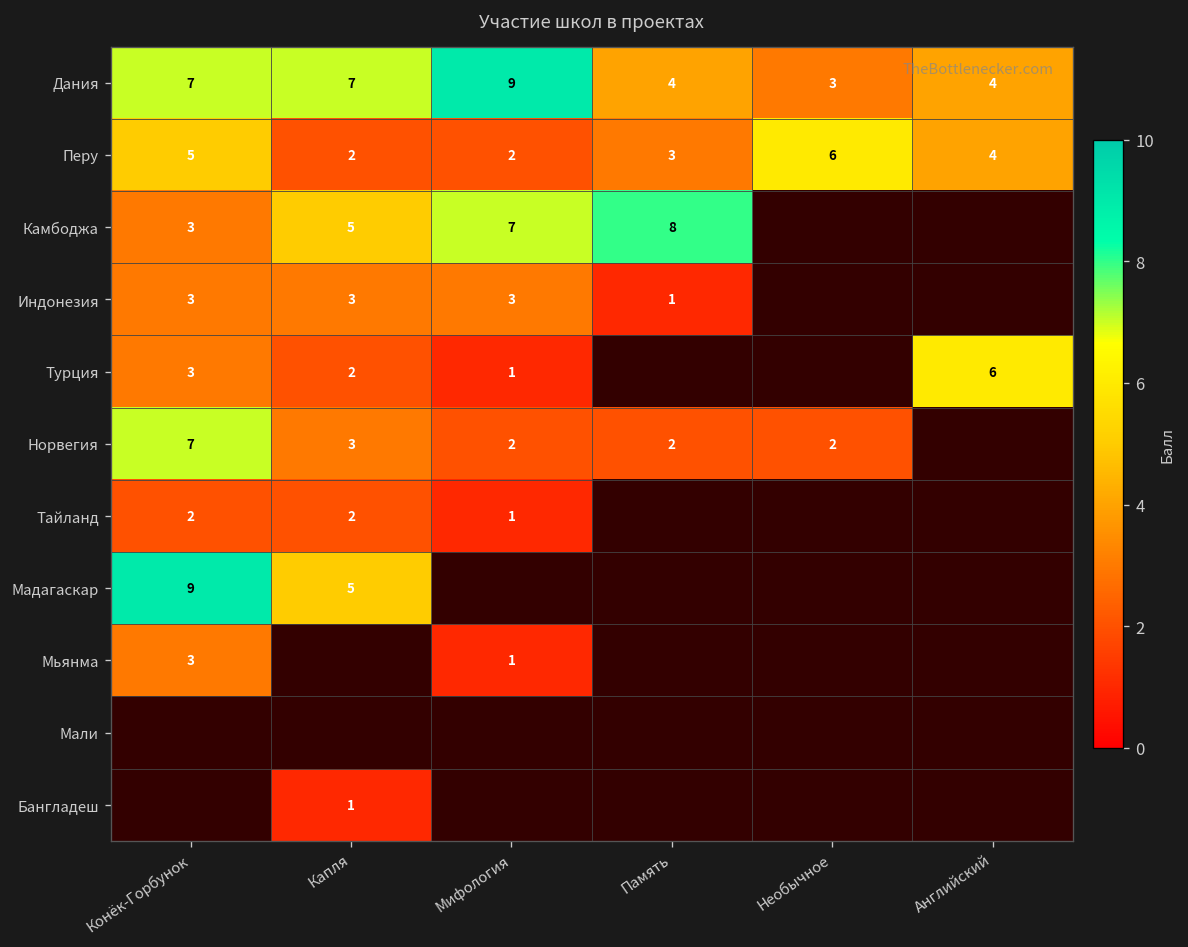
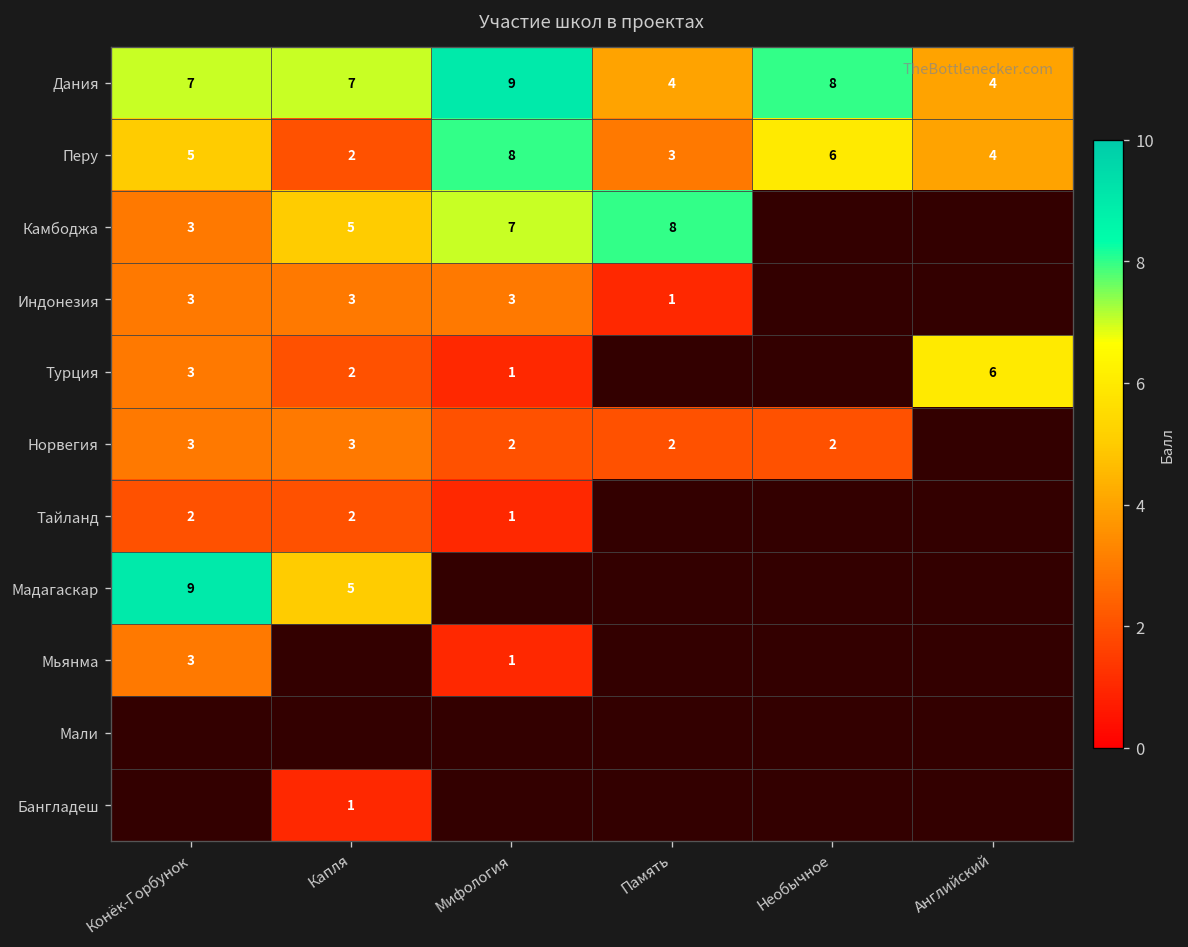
Дания, Необычное: 3 -> 8
Перу, Мифология: 2 -> 8
Норвегия, Конёк-Горбунок: 7 -> 3
